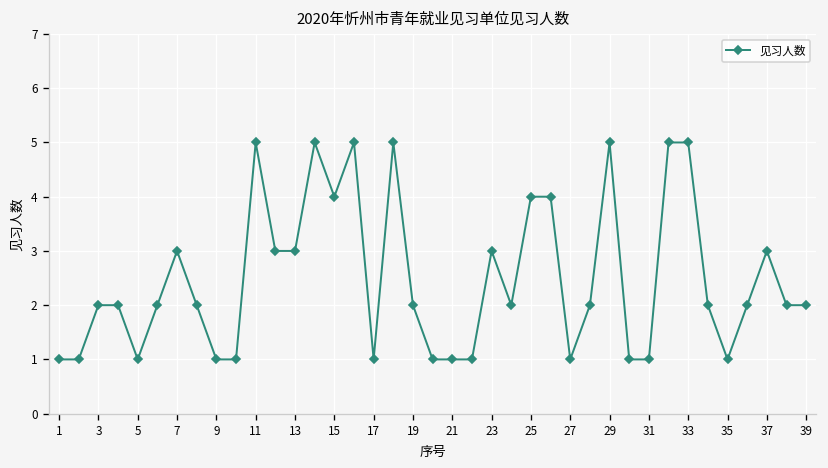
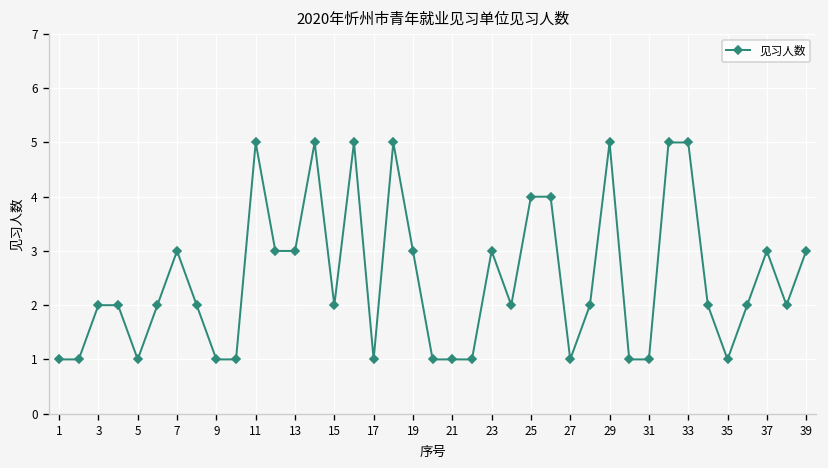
15: 4 -> 2
19: 2 -> 3
39: 2 -> 3
